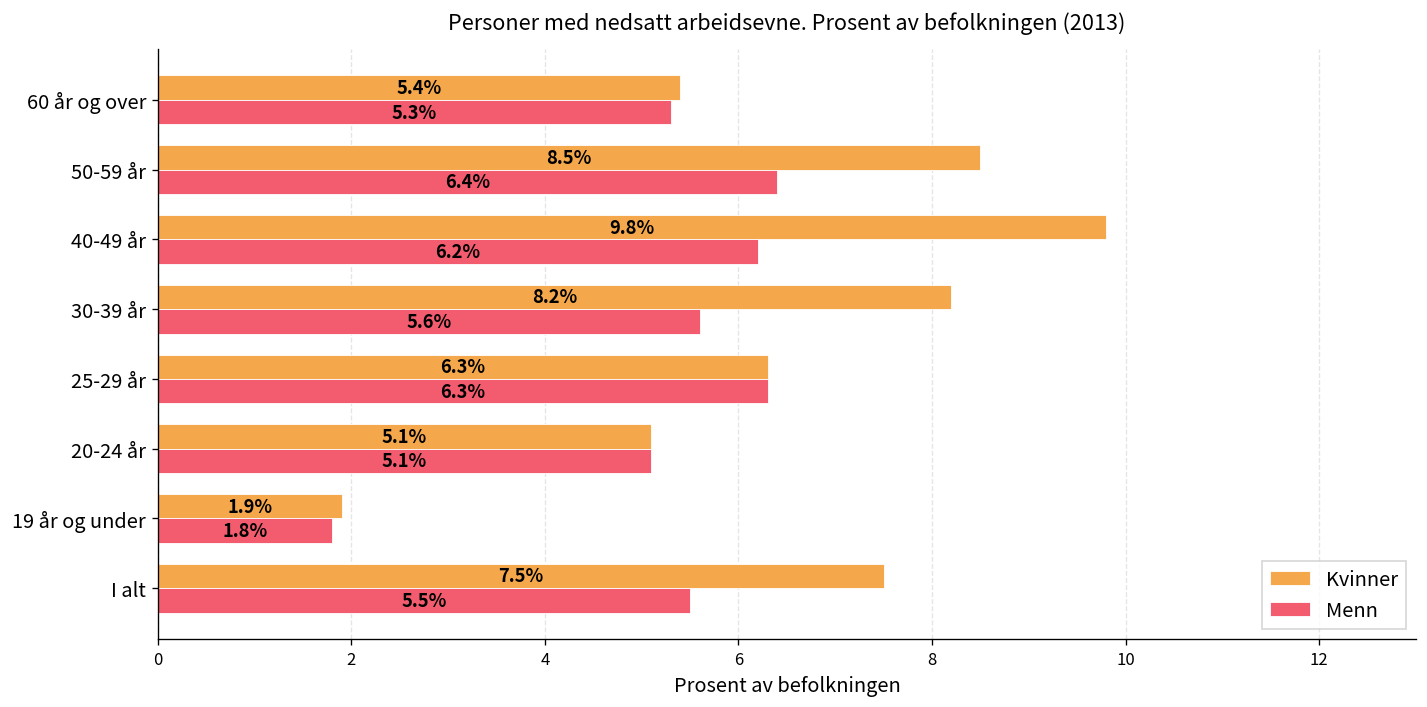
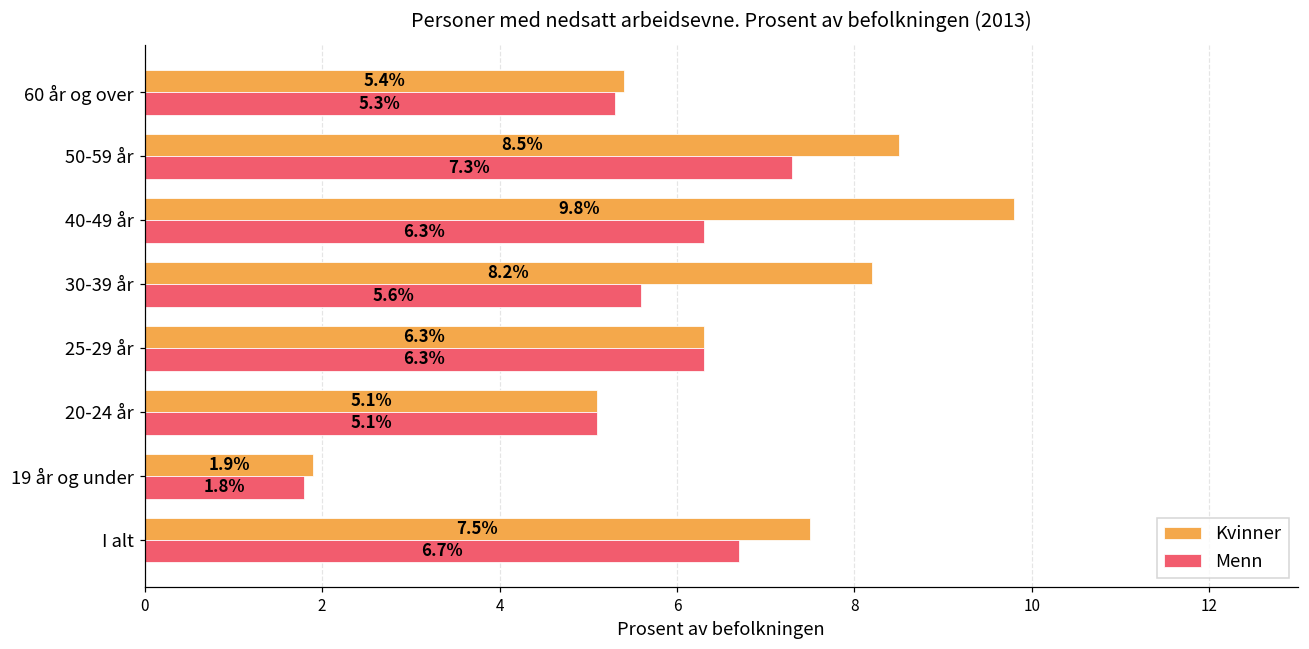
Menn, 50-59 år: 6.4% -> 7.3%
Menn, 40-49 år: 6.2% -> 6.3%
Menn, I alt: 5.5% -> 6.7%
